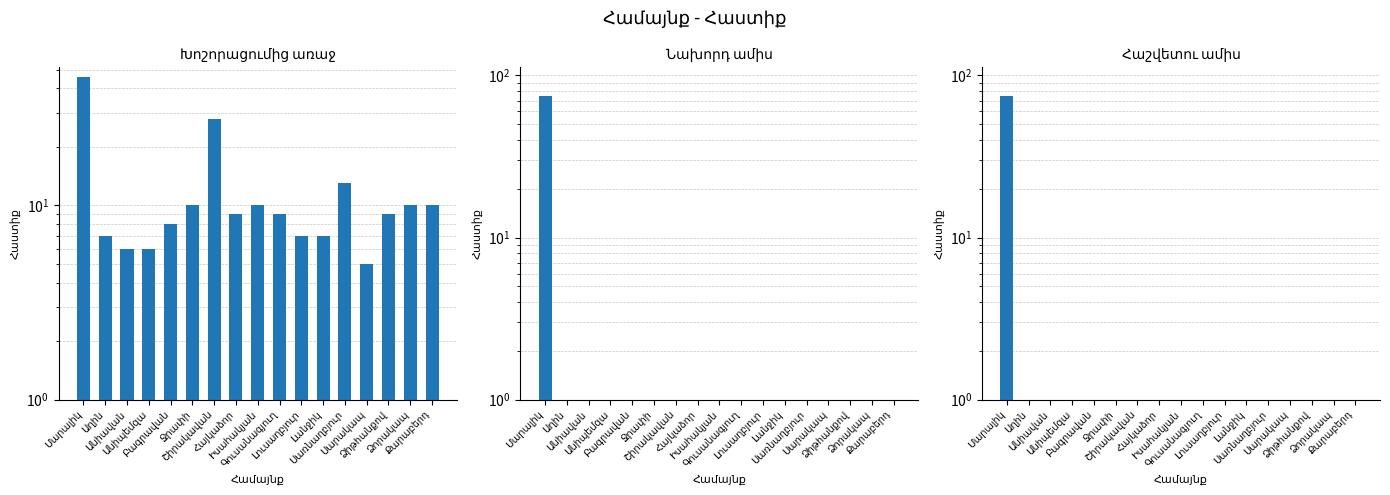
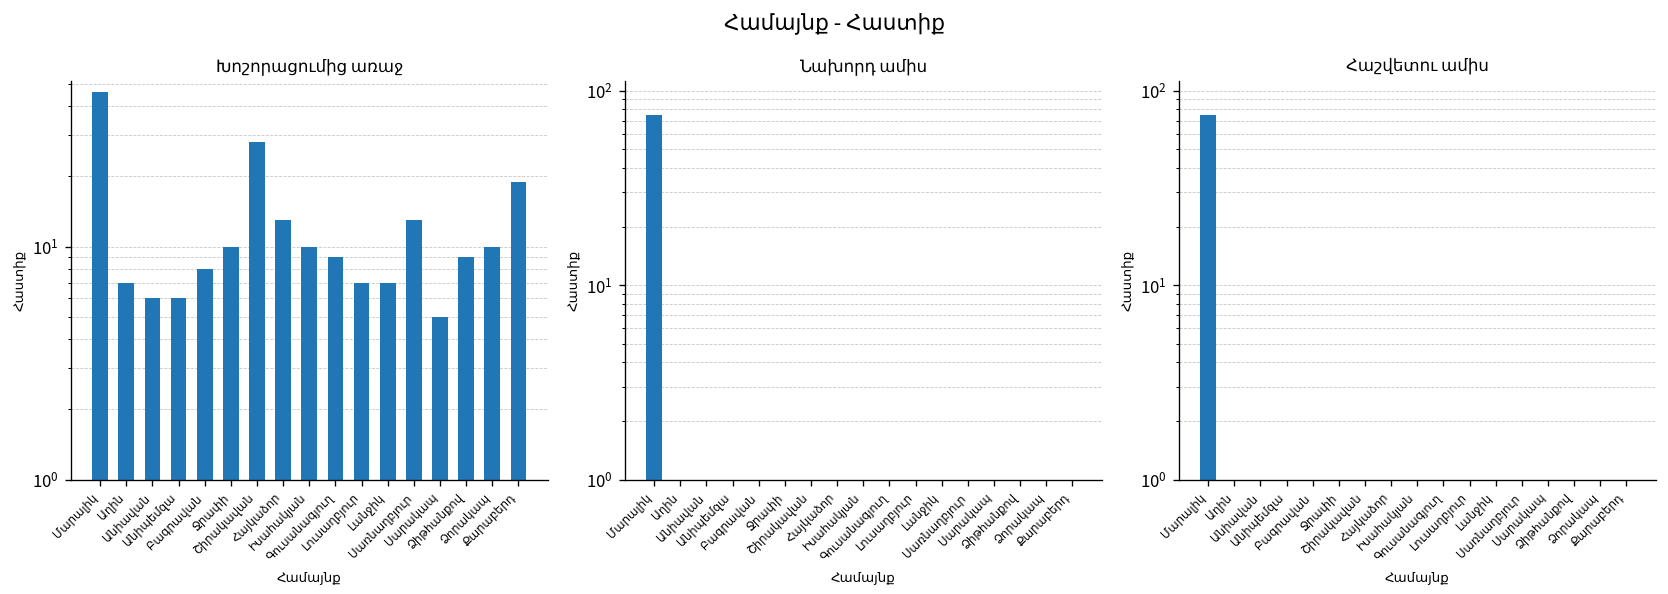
Խոշորացումից առաջ, Հայկաձոր: 9 -> 13
Խոշորացումից առաջ, Քարաբերդ: 10 -> 19
